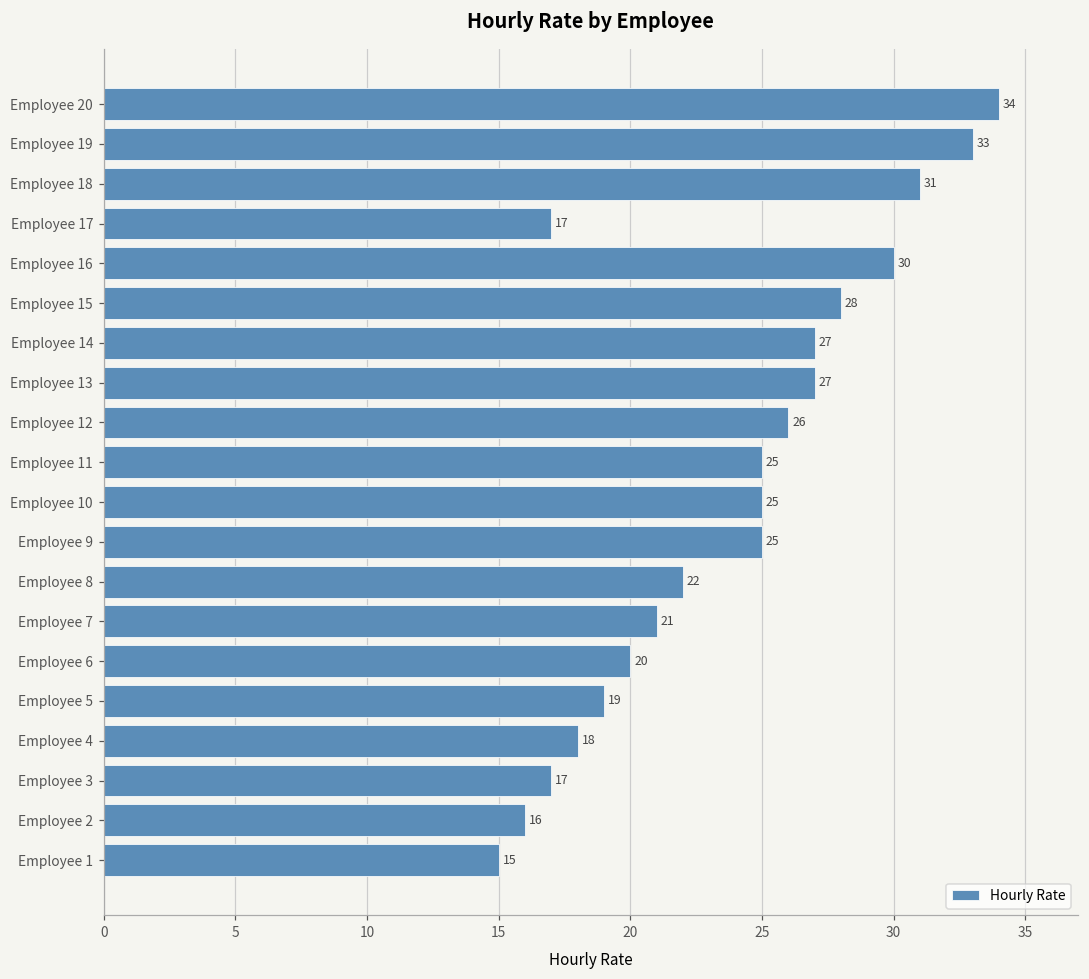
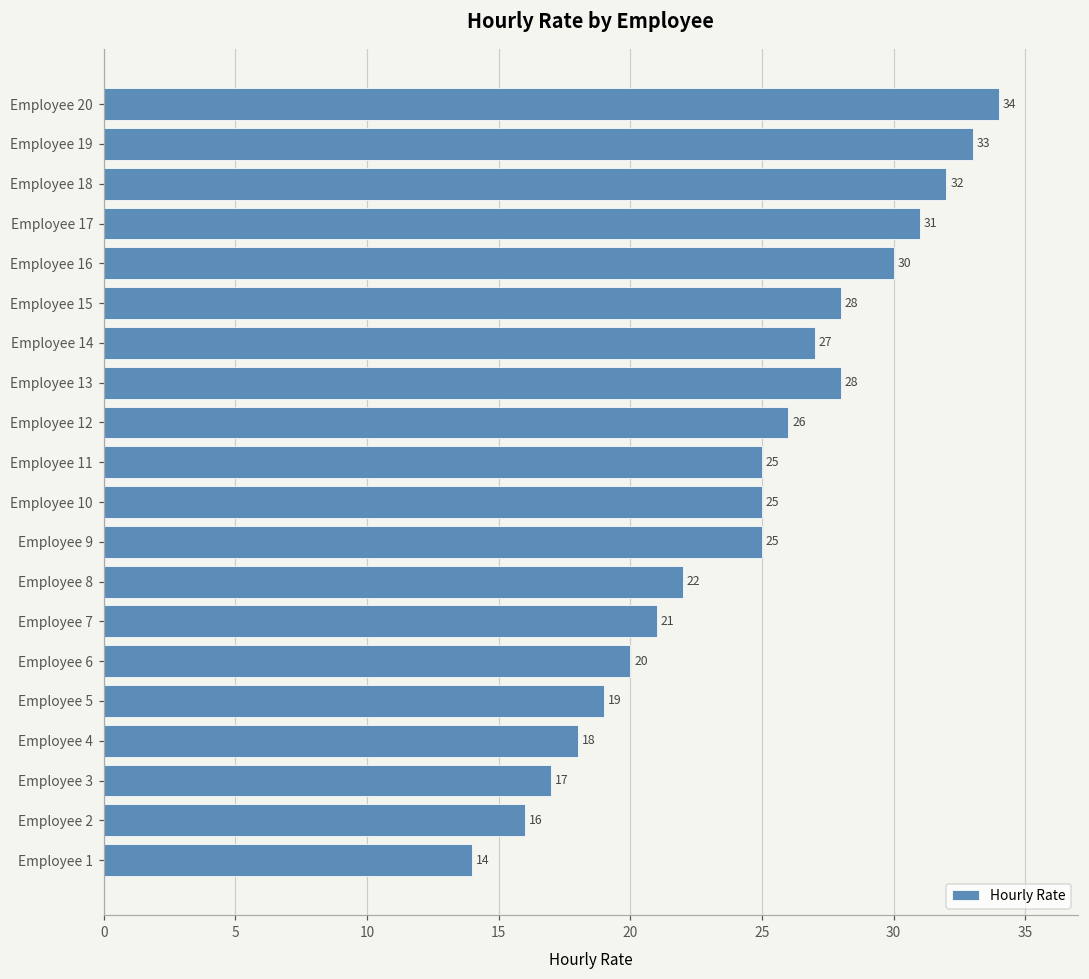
Employee 18: 31 -> 32
Employee 17: 17 -> 31
Employee 13: 27 -> 28
Employee 1: 15 -> 14
